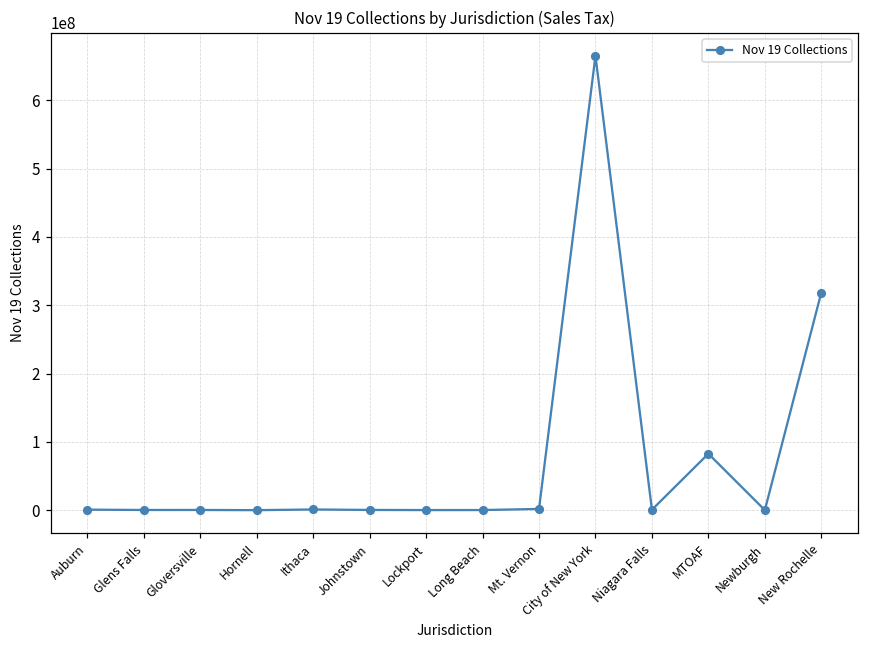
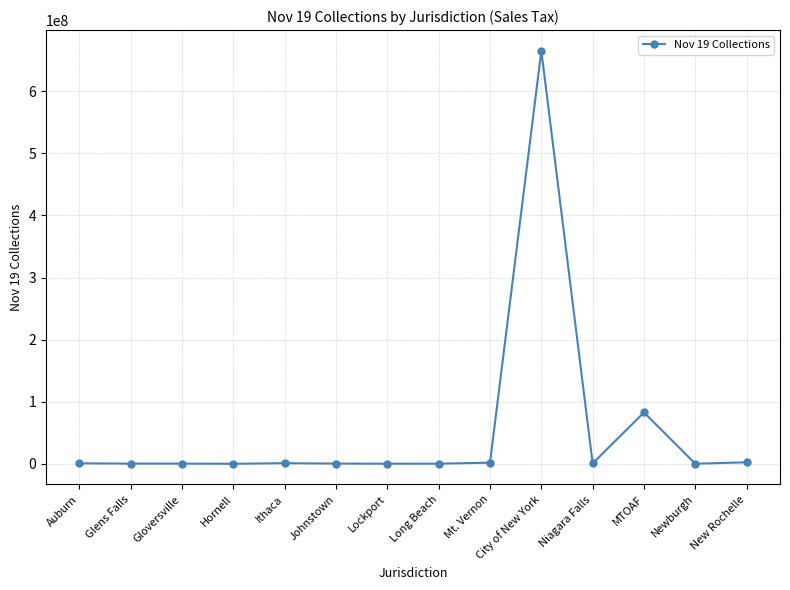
New Rochelle: 320000000 -> 0
